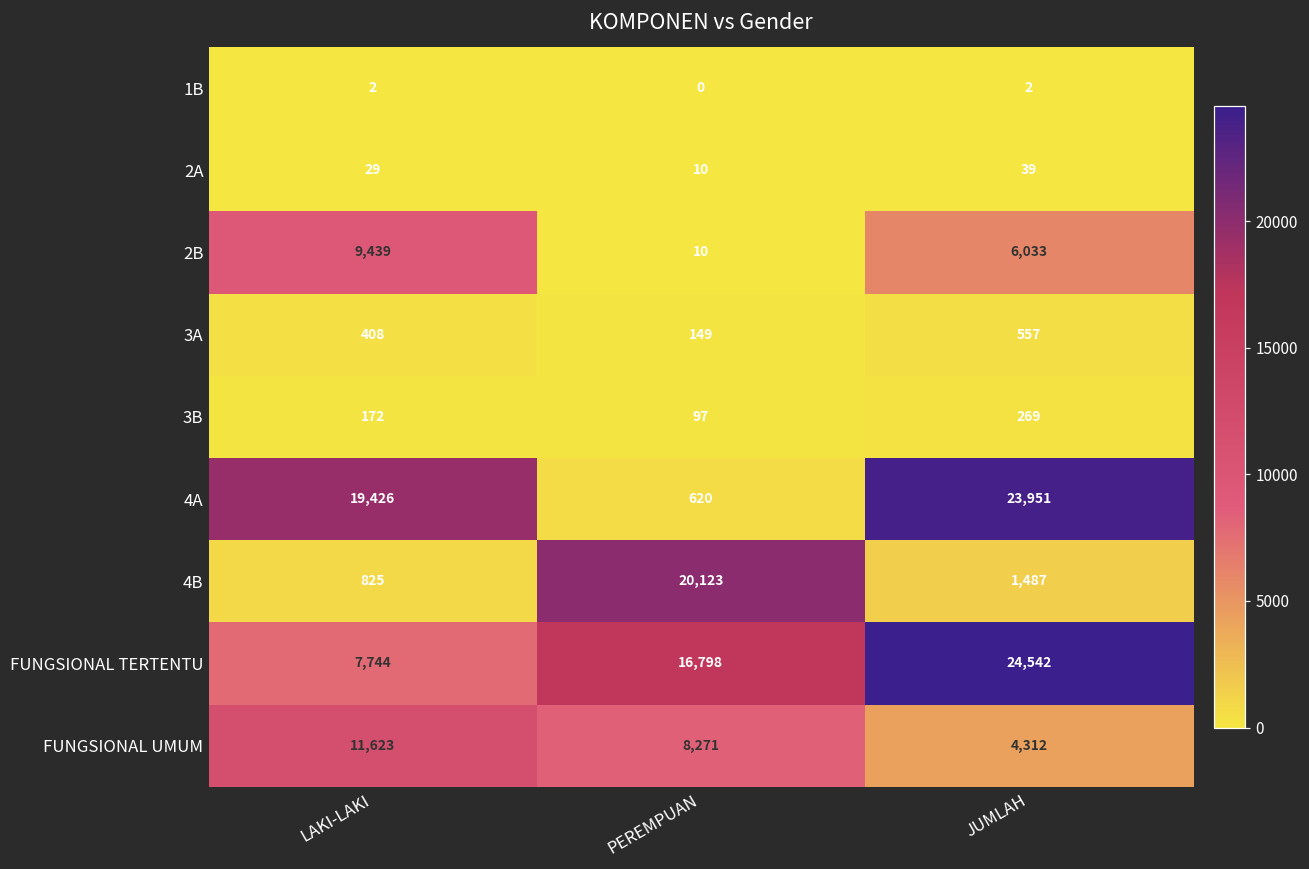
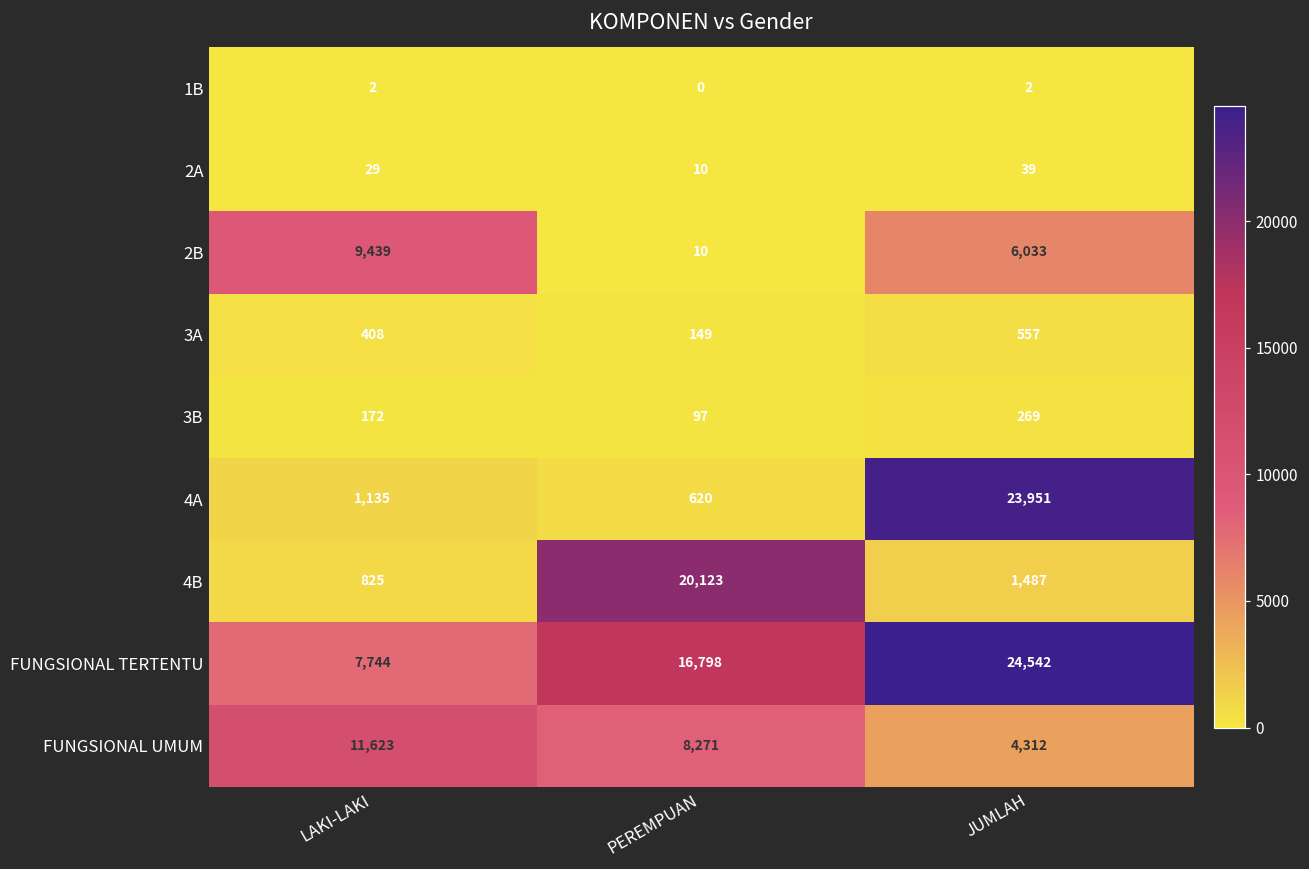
4A, LAKI-LAKI: 19,426 -> 1,135
